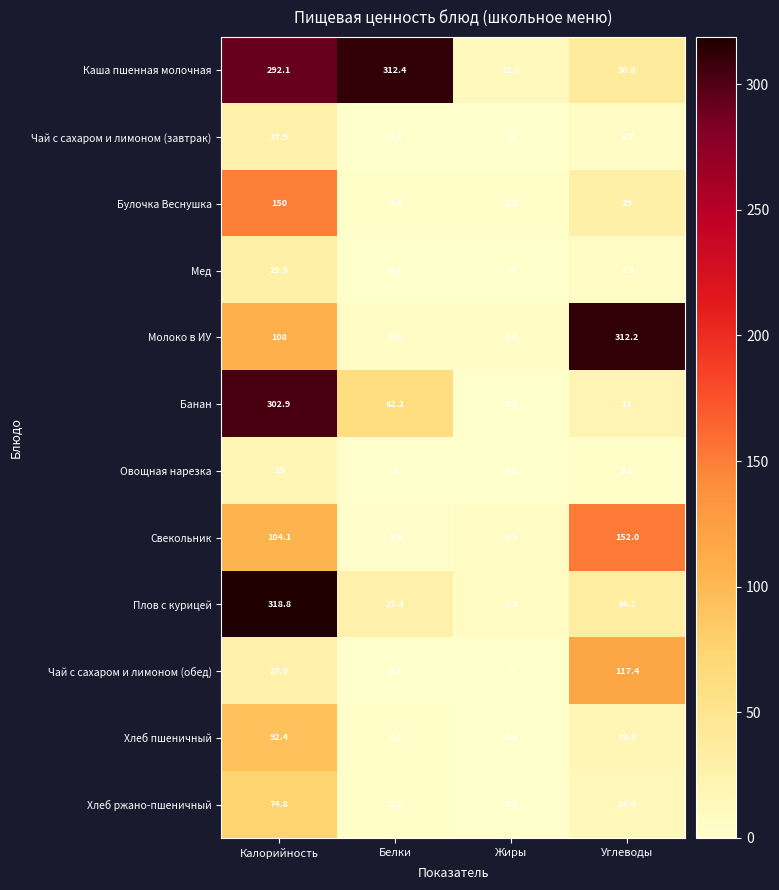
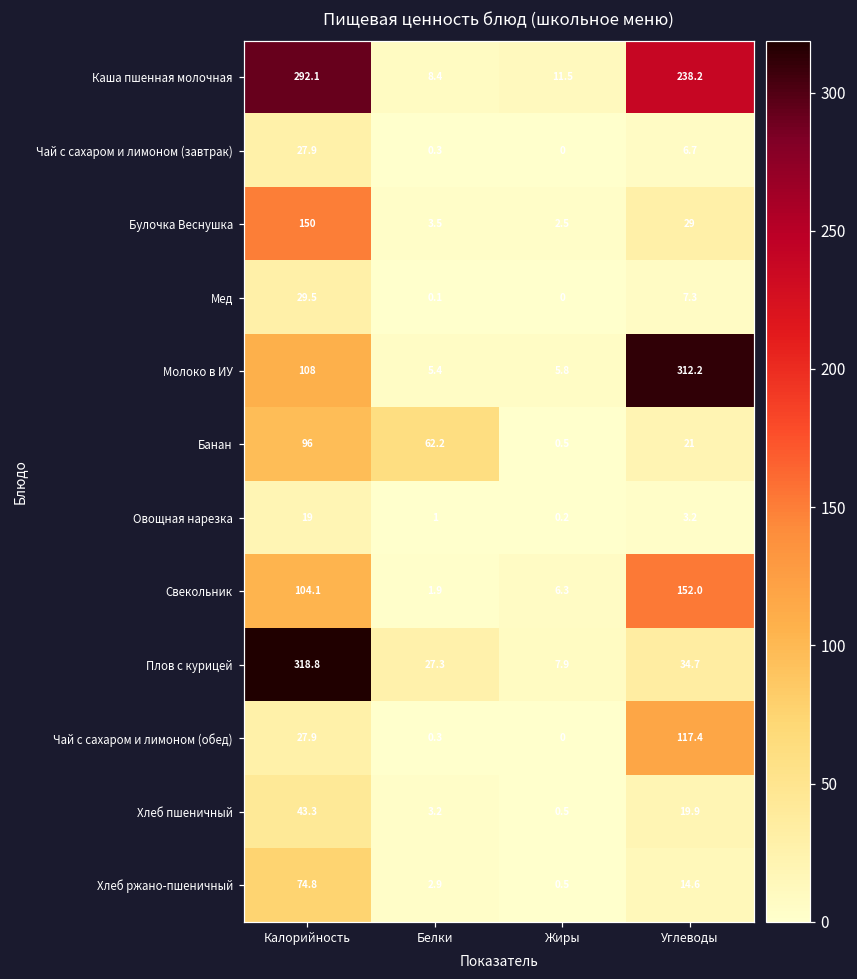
Каша пшенная молочная, Белки: 312.4 -> 8.4
Каша пшенная молочная, Углеводы: 38.8 -> 238.2
Банан, Калорийность: 302.9 -> 96
Хлеб пшеничный, Калорийность: 92.4 -> 43.3
